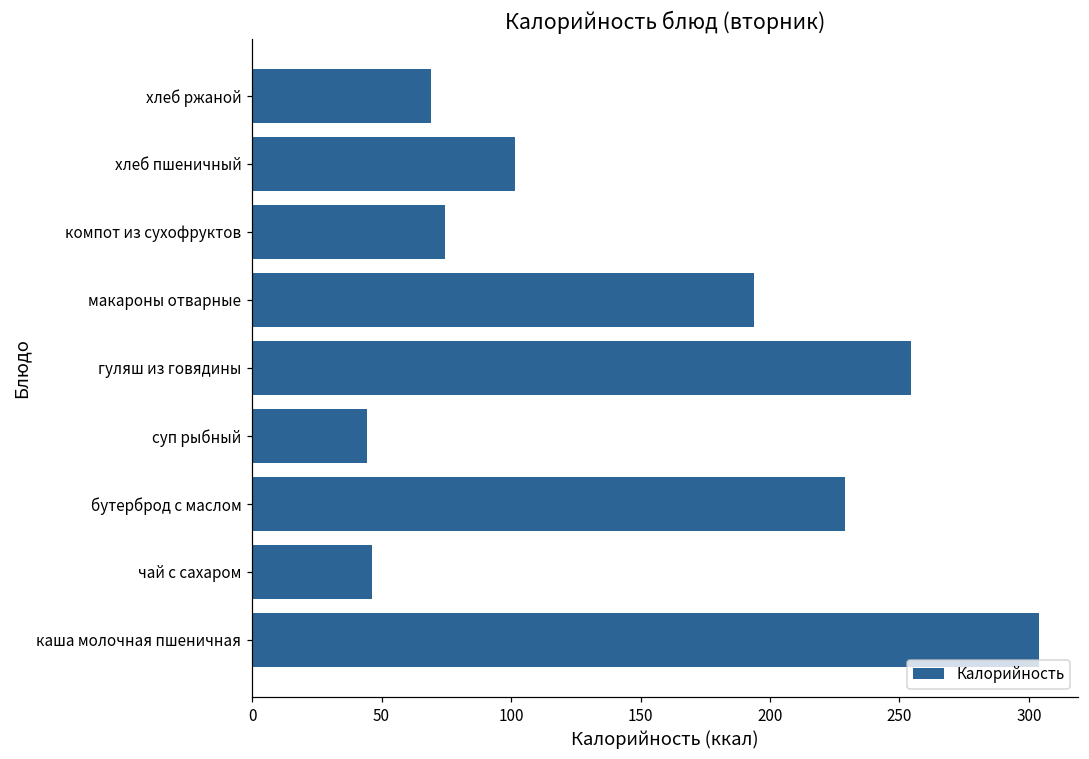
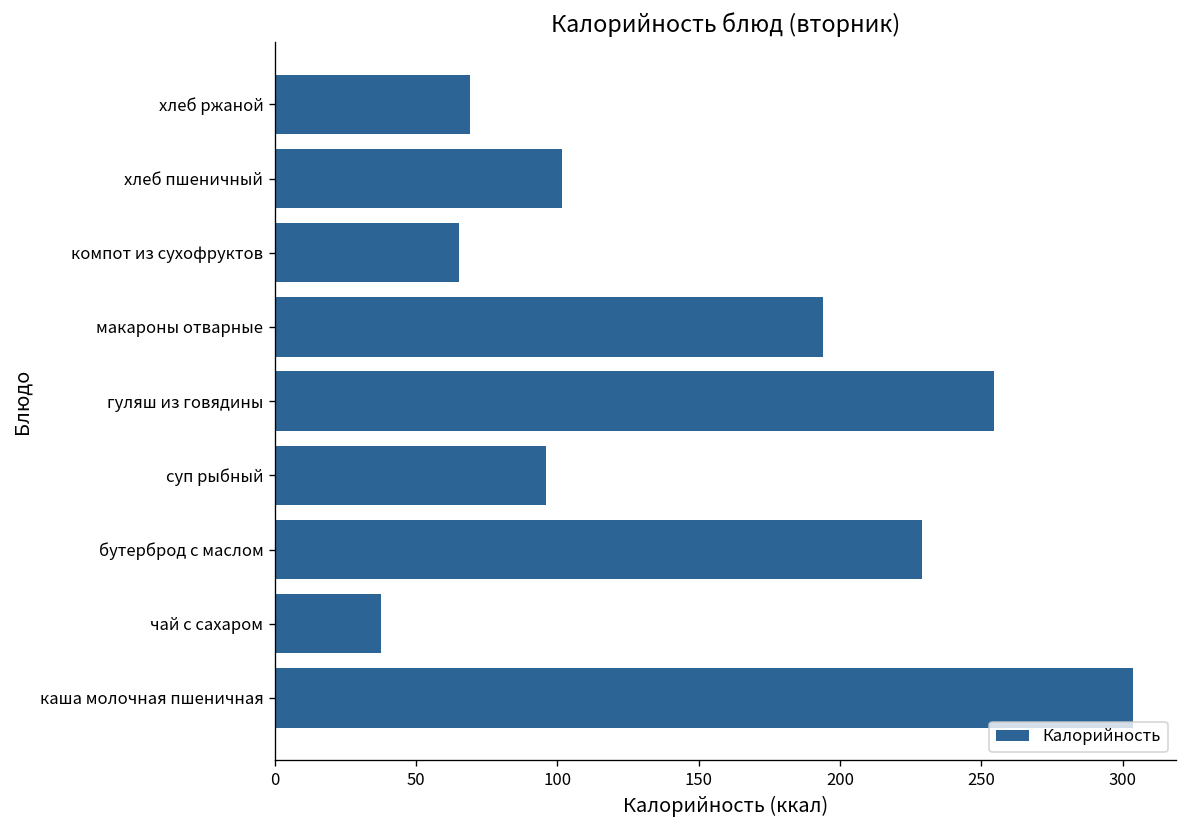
компот из сухофруктов: 74 -> 65
суп рыбный: 44 -> 96
чай с сахаром: 46 -> 38
